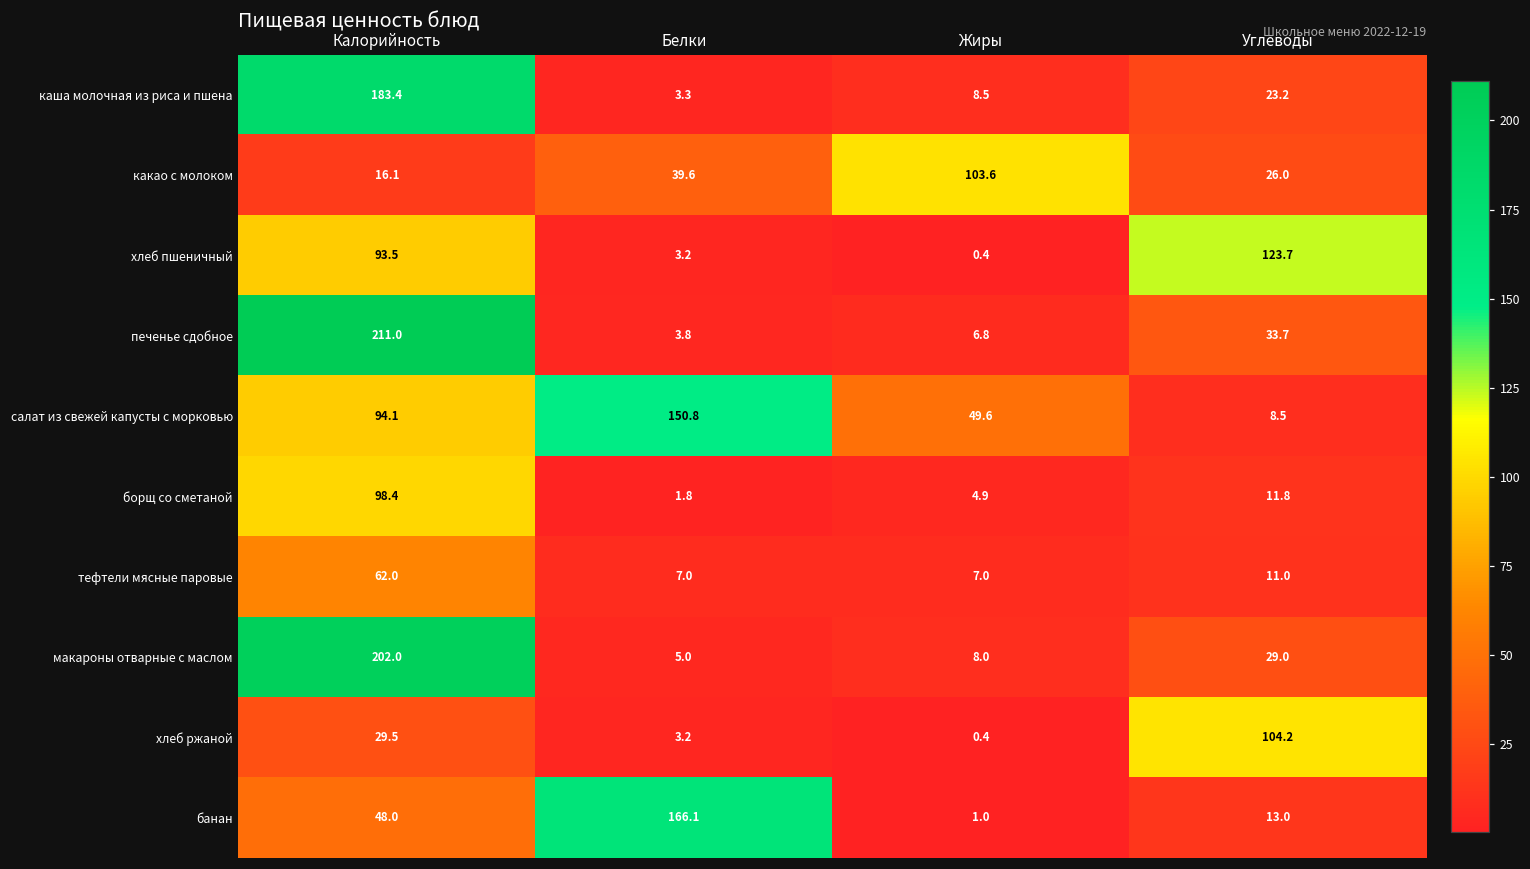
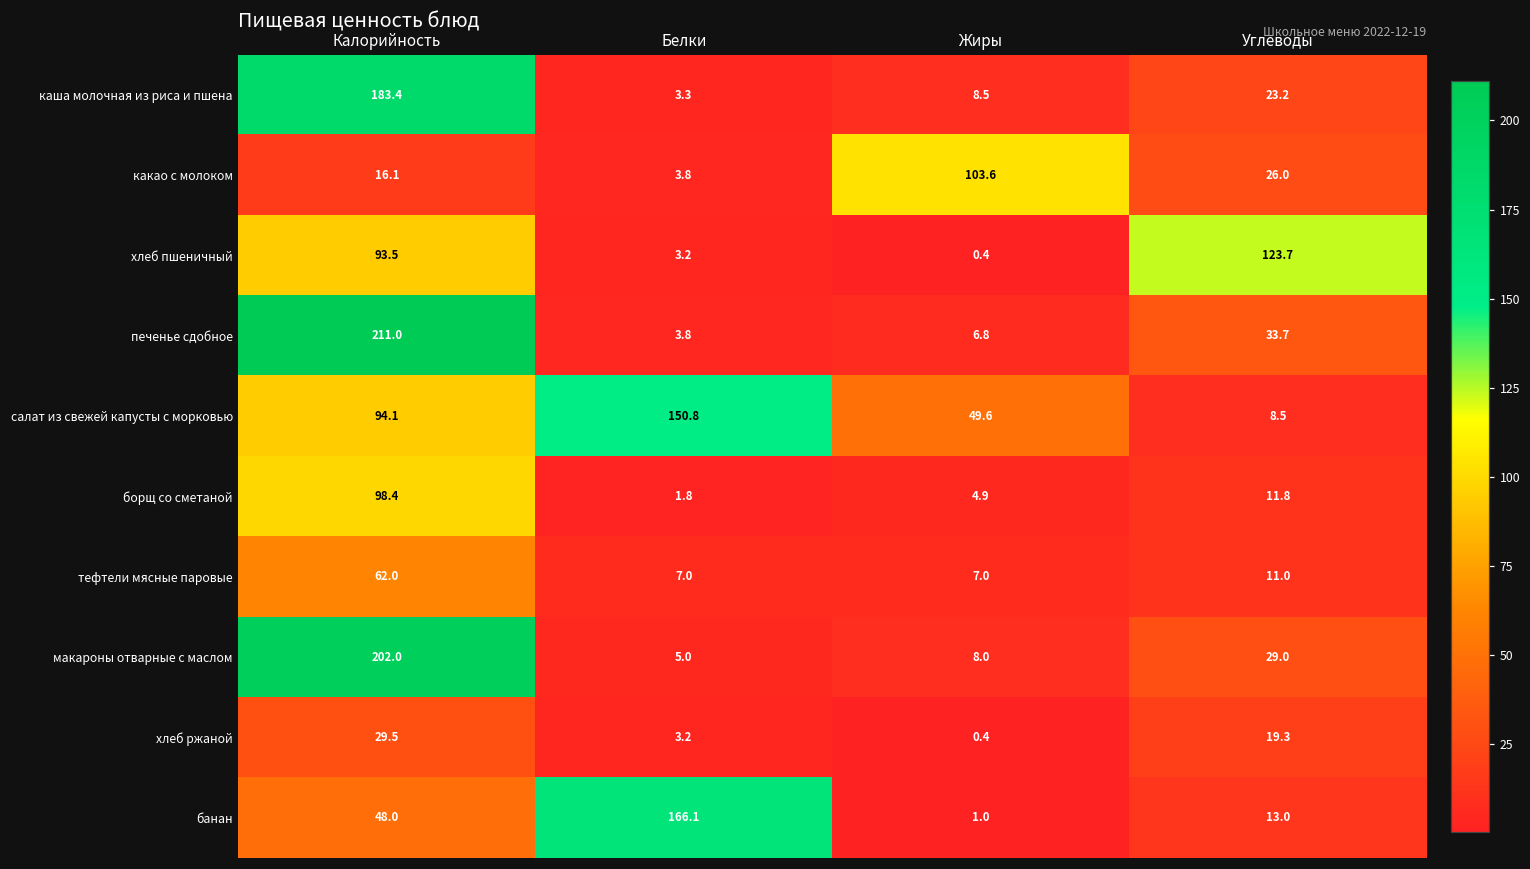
какао с молоком, Белки: 39.6 -> 3.8
хлеб ржаной, Углеводы: 104.2 -> 19.3
